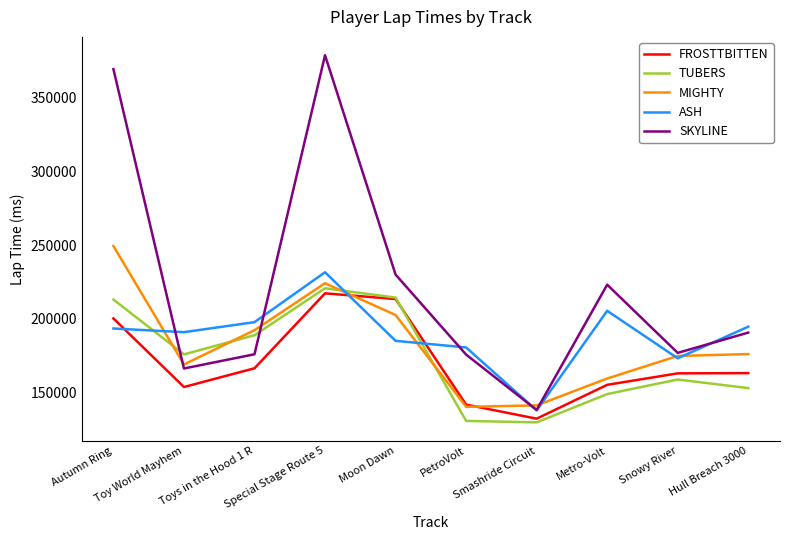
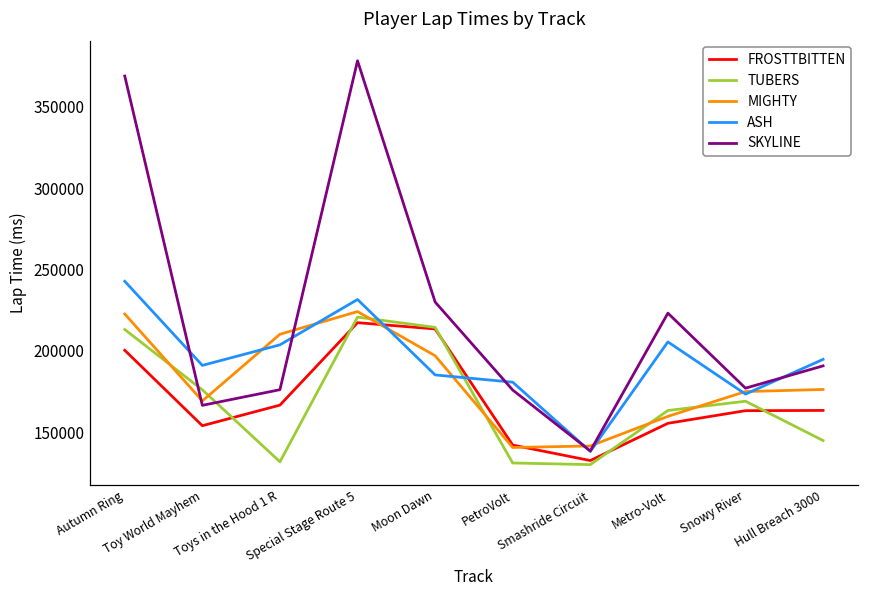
MIGHTY, Autumn Ring: 249000 -> 223000
ASH, Autumn Ring: 194000 -> 243000
TUBERS, Toys in the Hood 1 R: 189000 -> 132000
MIGHTY, Toys in the Hood 1 R: 192000 -> 210000
ASH, Toys in the Hood 1 R: 198000 -> 204000
MIGHTY, Moon Dawn: 203000 -> 197000
TUBERS, Metro-Volt: 149000 -> 163000
TUBERS, Snowy River: 159000 -> 169000
TUBERS, Hull Breach 3000: 153000 -> 145000
